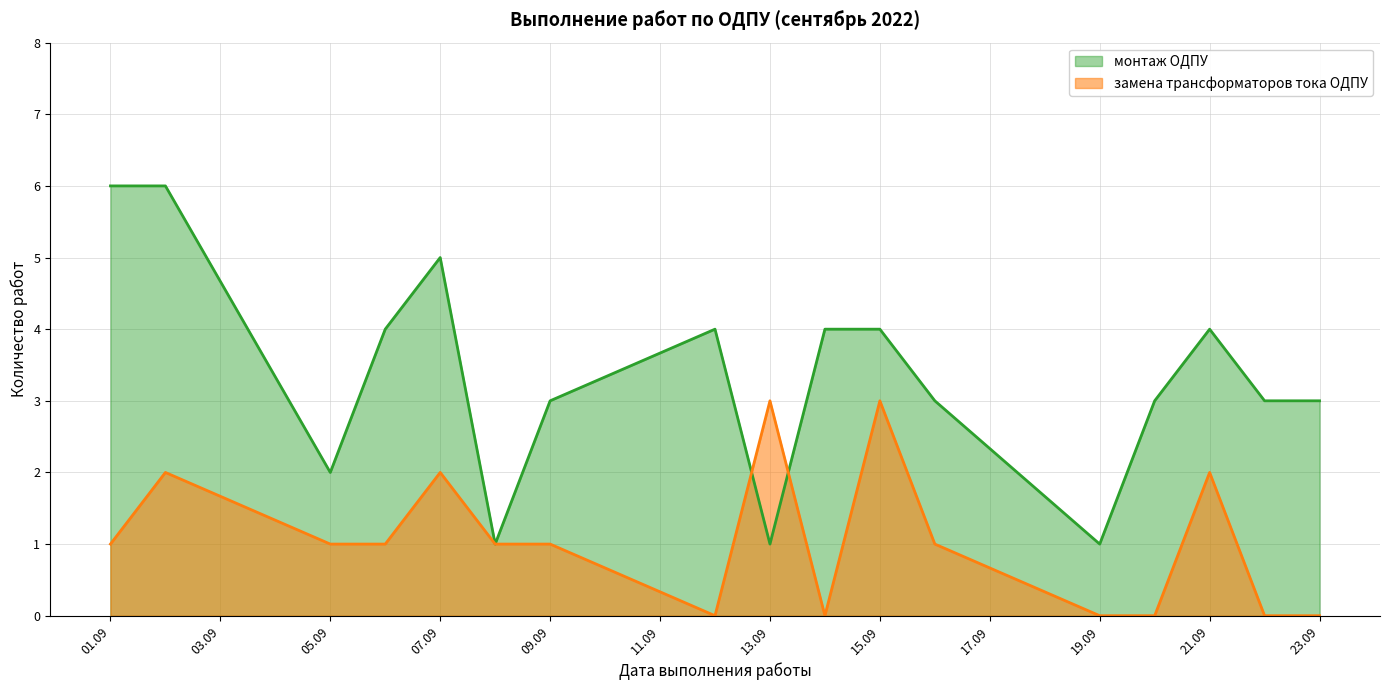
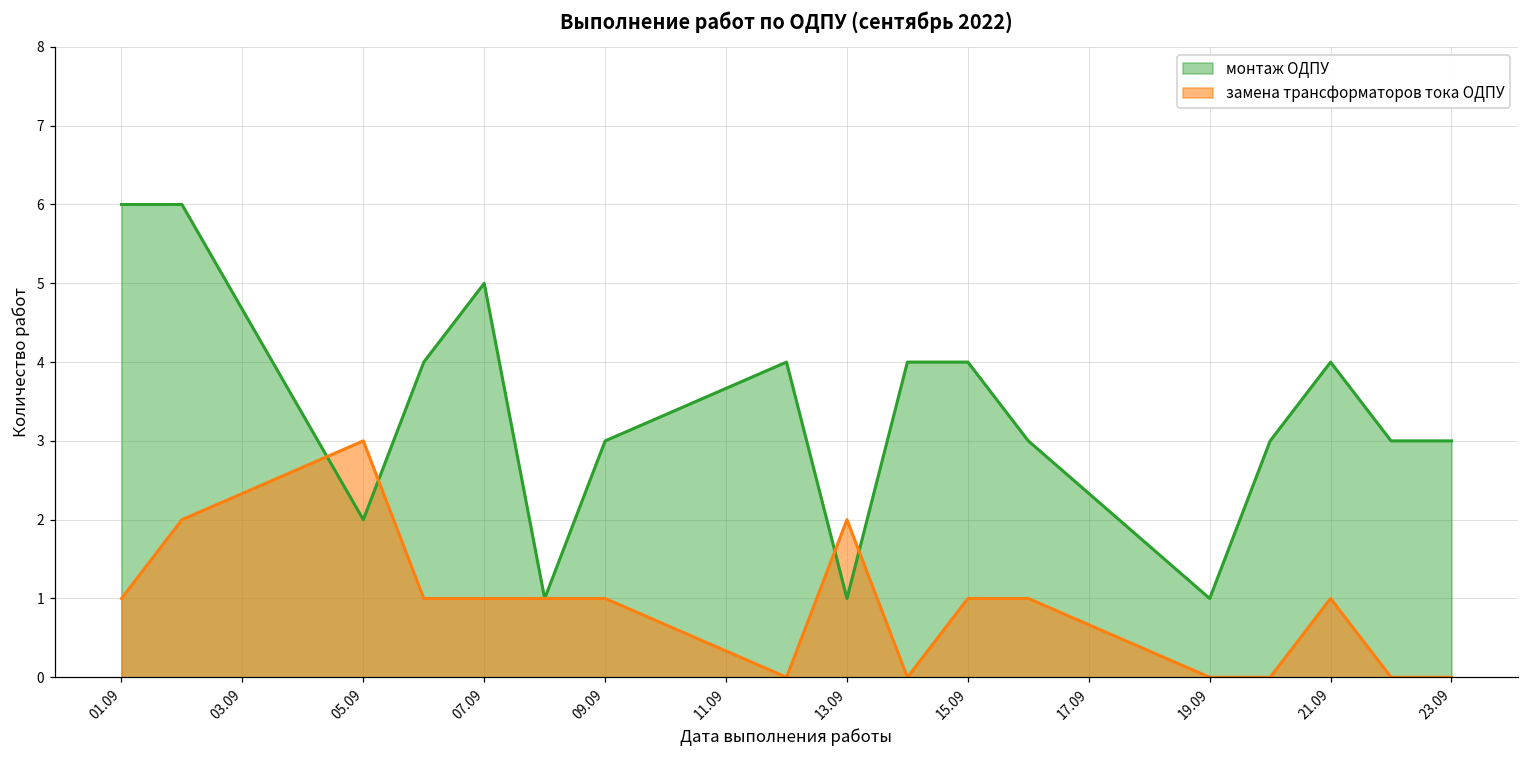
замена трансформаторов тока ОДПУ, 05.09: 1 -> 3
замена трансформаторов тока ОДПУ, 07.09: 2 -> 1
замена трансформаторов тока ОДПУ, 13.09: 3 -> 2
замена трансформаторов тока ОДПУ, 15.09: 3 -> 1
замена трансформаторов тока ОДПУ, 21.09: 2 -> 1
